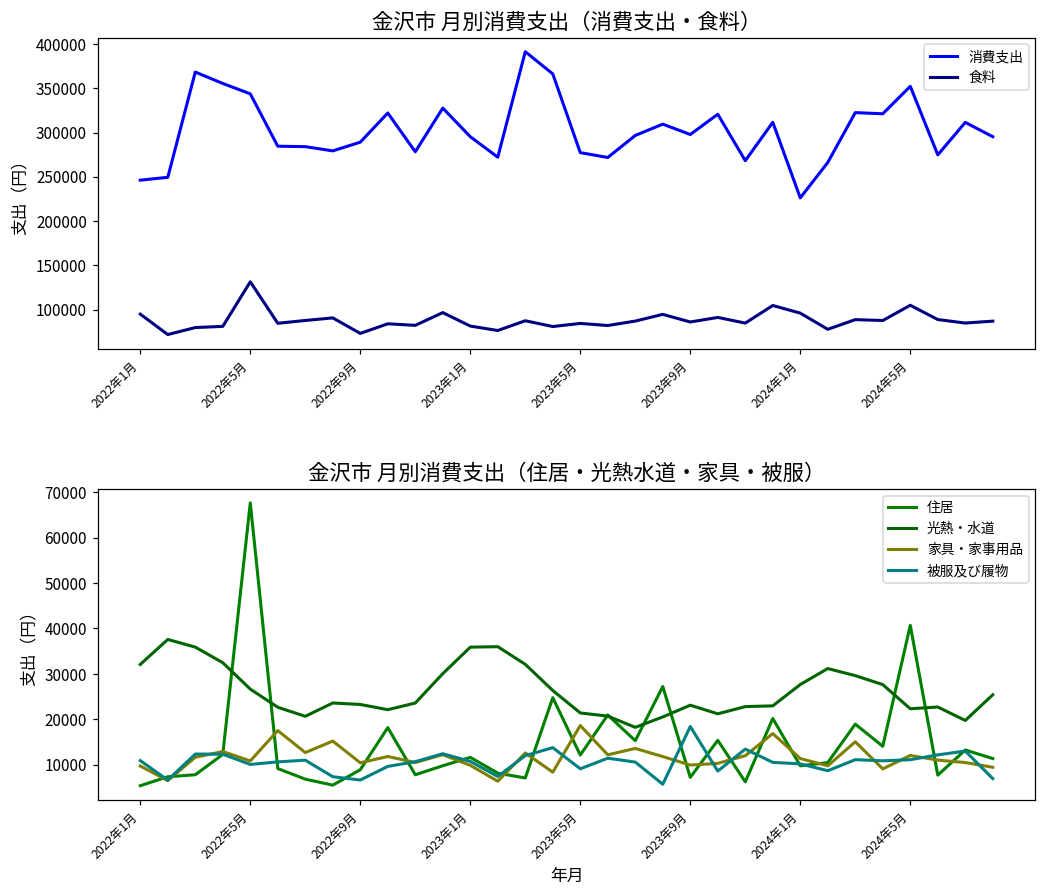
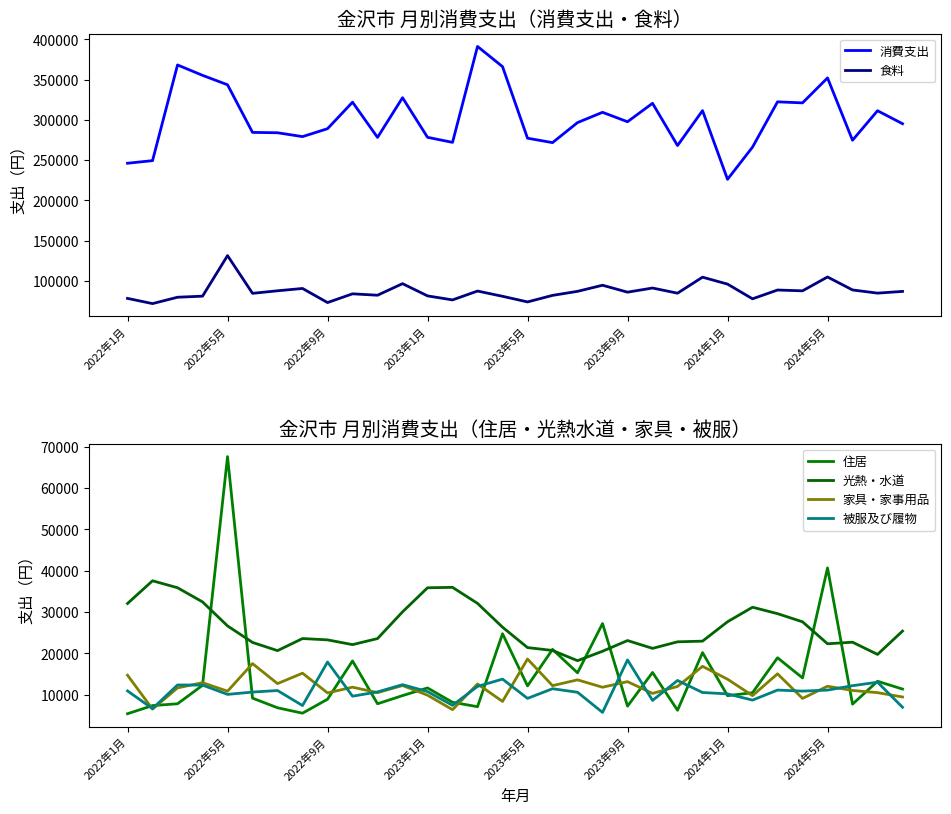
金沢市 月別消費支出（消費支出・食料）, 食料, 2022年1月: 90000 -> 80000
金沢市 月別消費支出（消費支出・食料）, 消費支出, 2023年1月: 300000 -> 280000
金沢市 月別消費支出（消費支出・食料）, 食料, 2023年5月: 80000 -> 70000
金沢市 月別消費支出（住居・光熱水道・家具・被服）, 家具・家事用品, 2022年1月: 10000 -> 15000
金沢市 月別消費支出（住居・光熱水道・家具・被服）, 被服及び履物, 2022年9月: 7000 -> 18000
金沢市 月別消費支出（住居・光熱水道・家具・被服）, 家具・家事用品, 2023年9月: 10000 -> 13000
金沢市 月別消費支出（住居・光熱水道・家具・被服）, 家具・家事用品, 2024年1月: 11000 -> 14000
